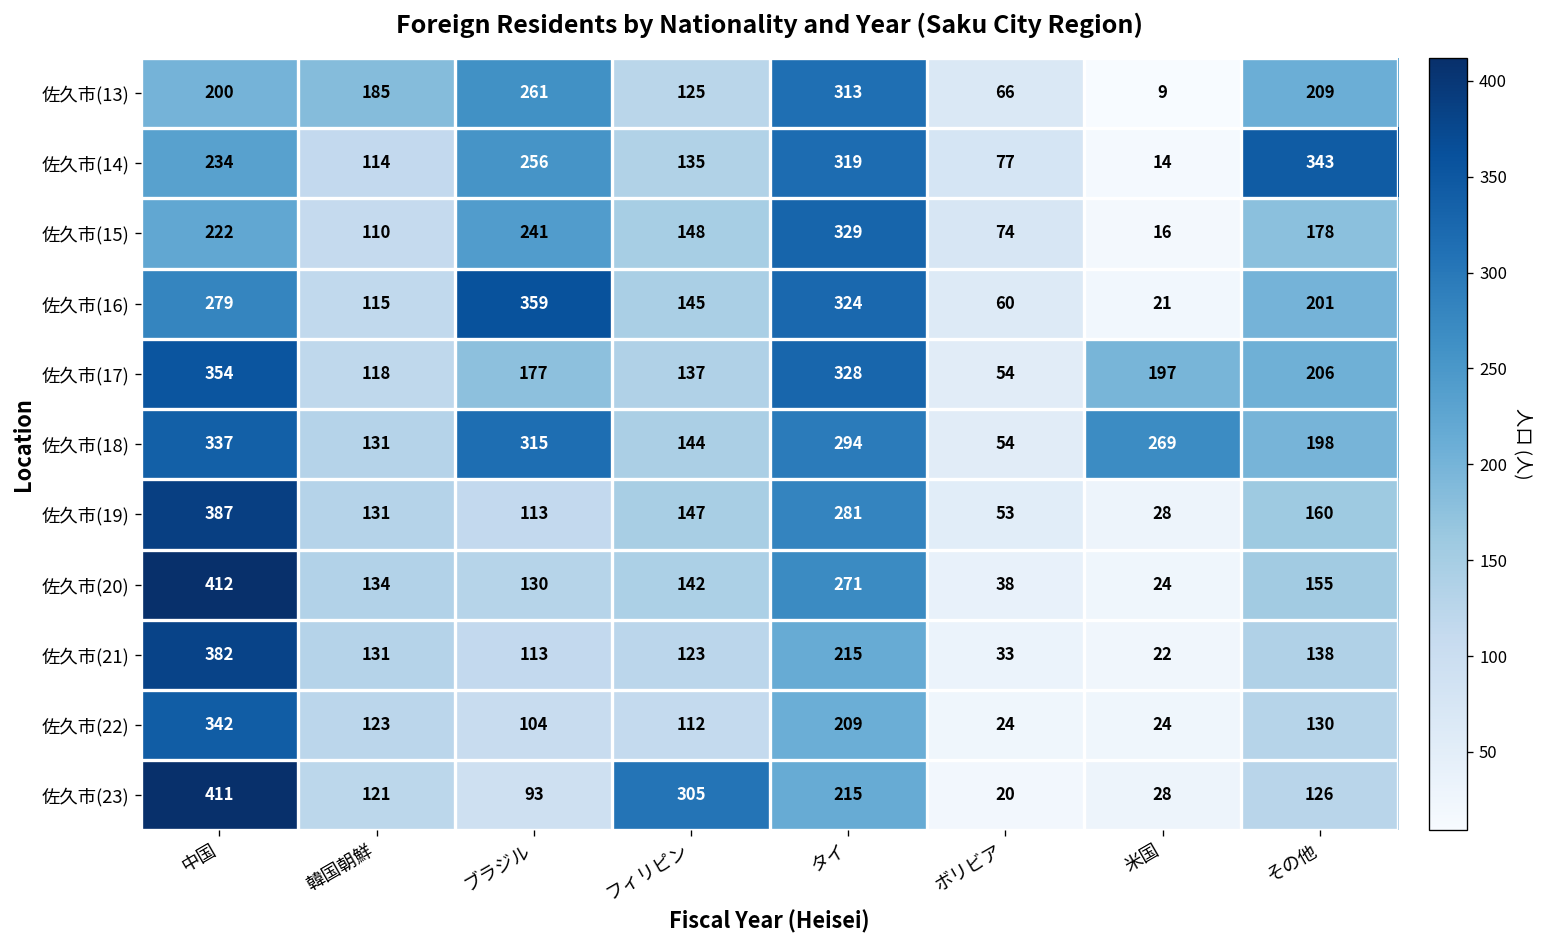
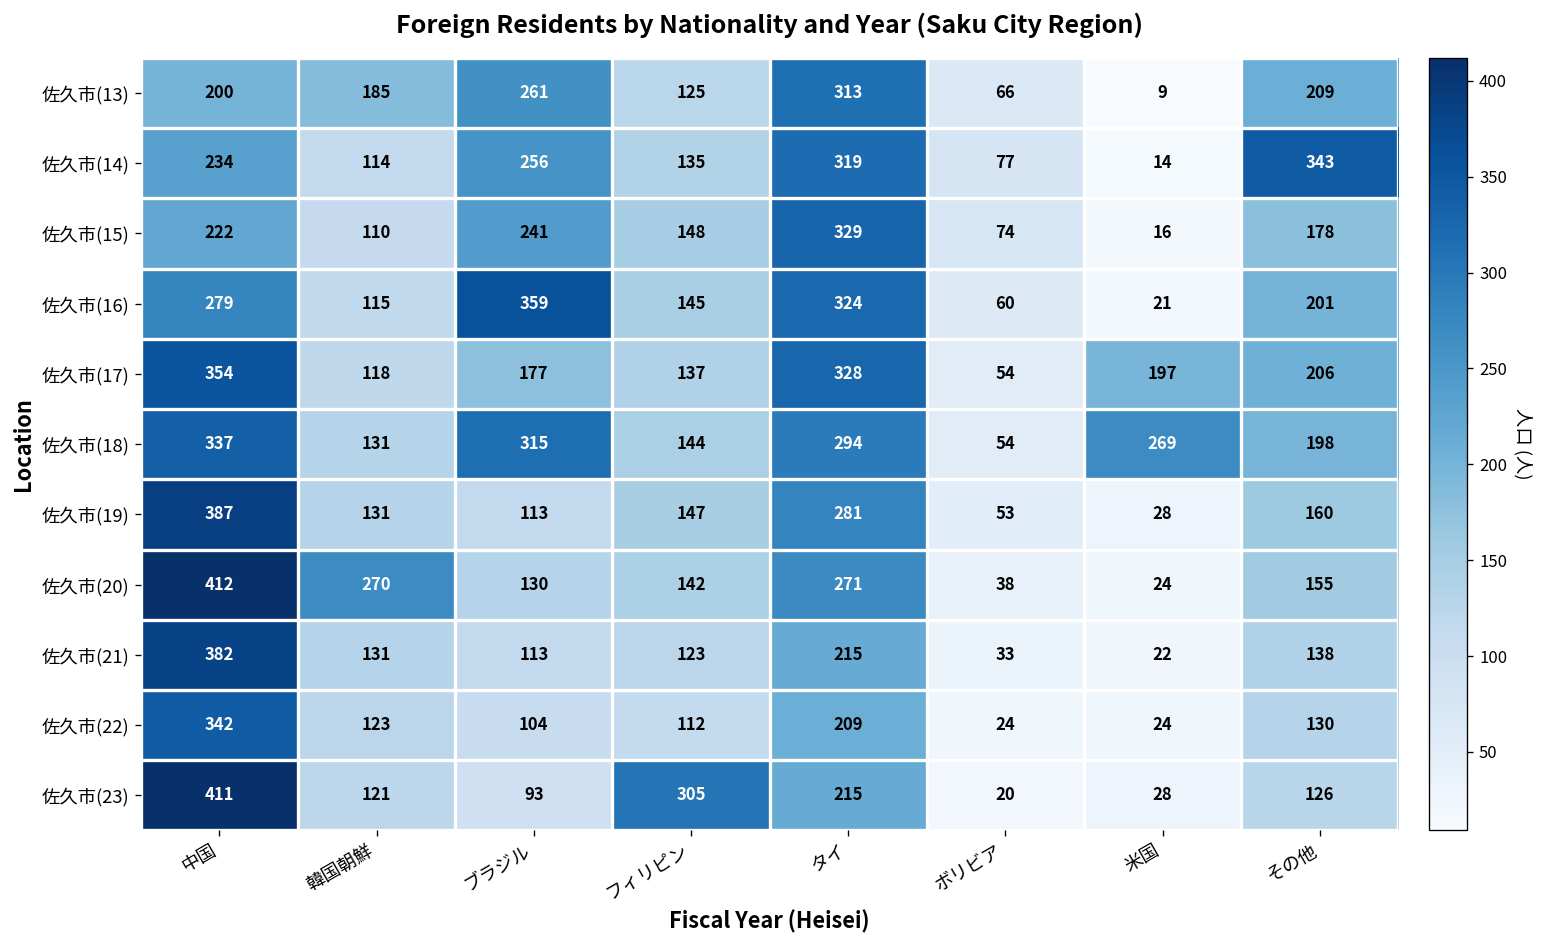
佐久市(20), 韓国朝鮮: 134 -> 270
